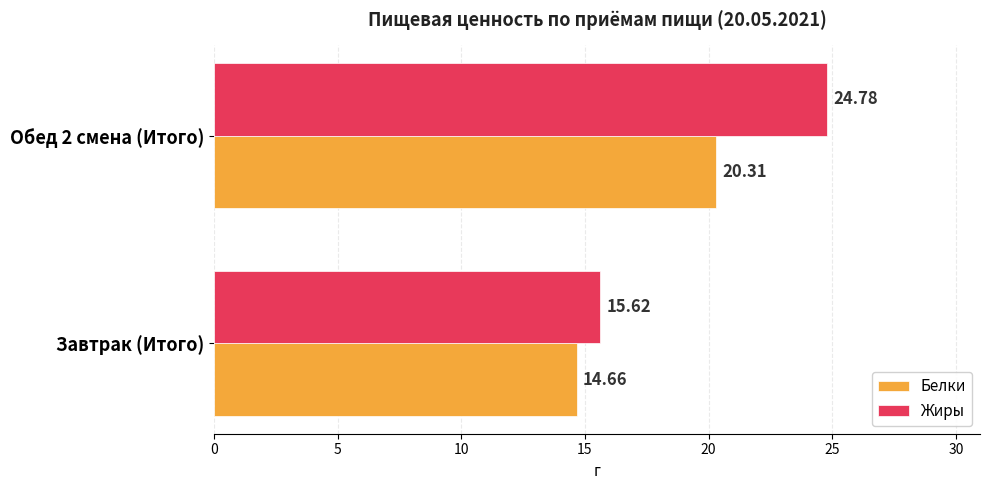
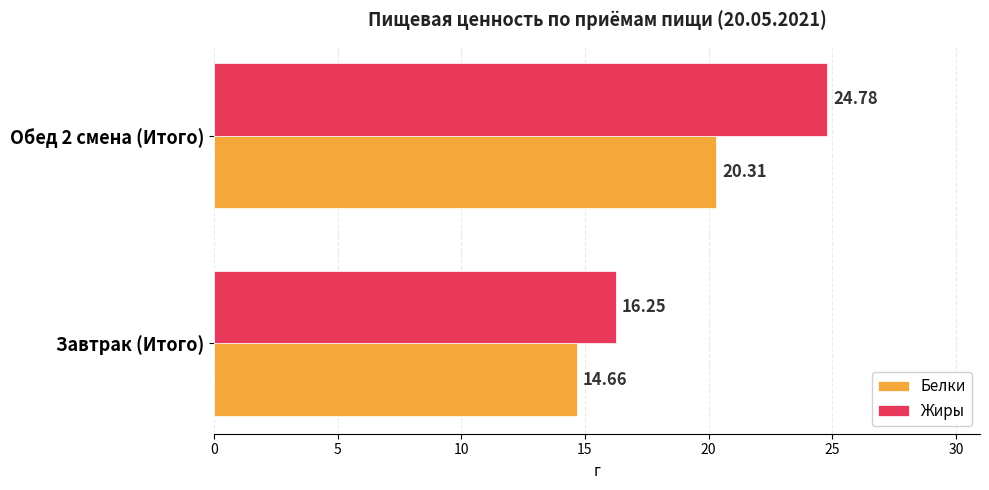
Жиры, Завтрак (Итого): 15.62 -> 16.25
